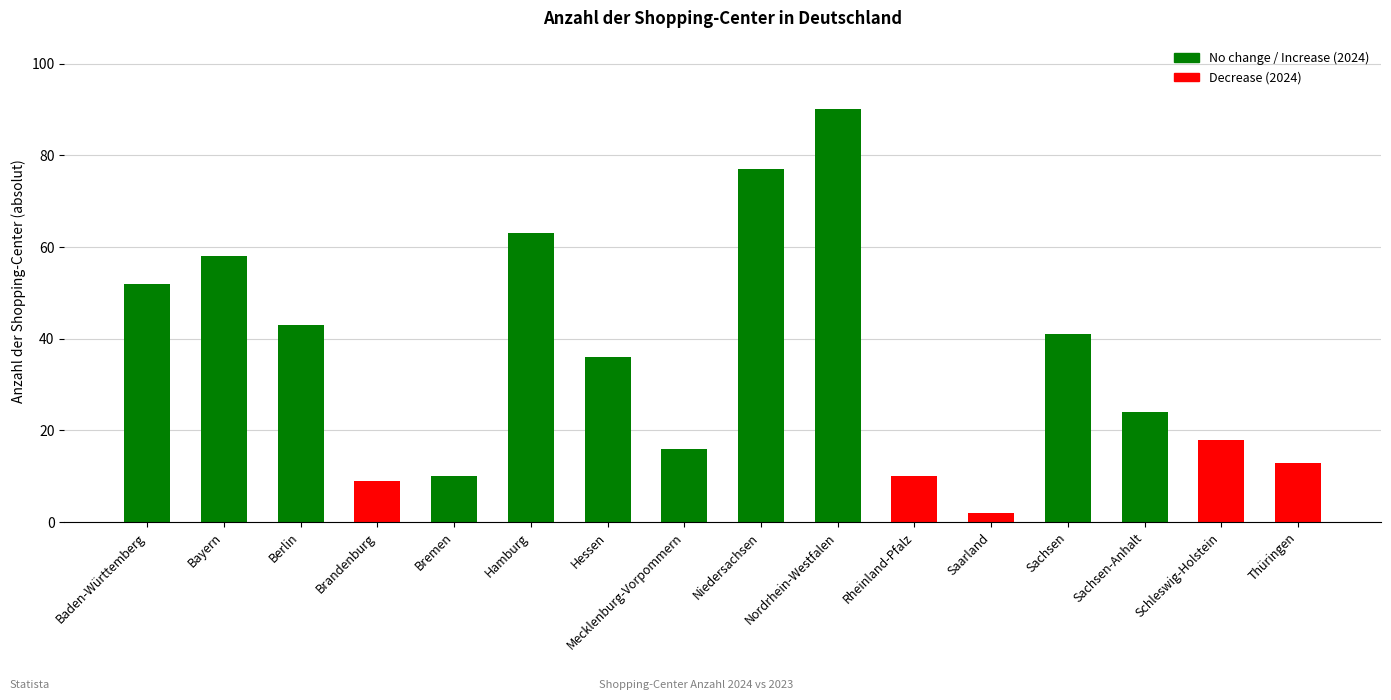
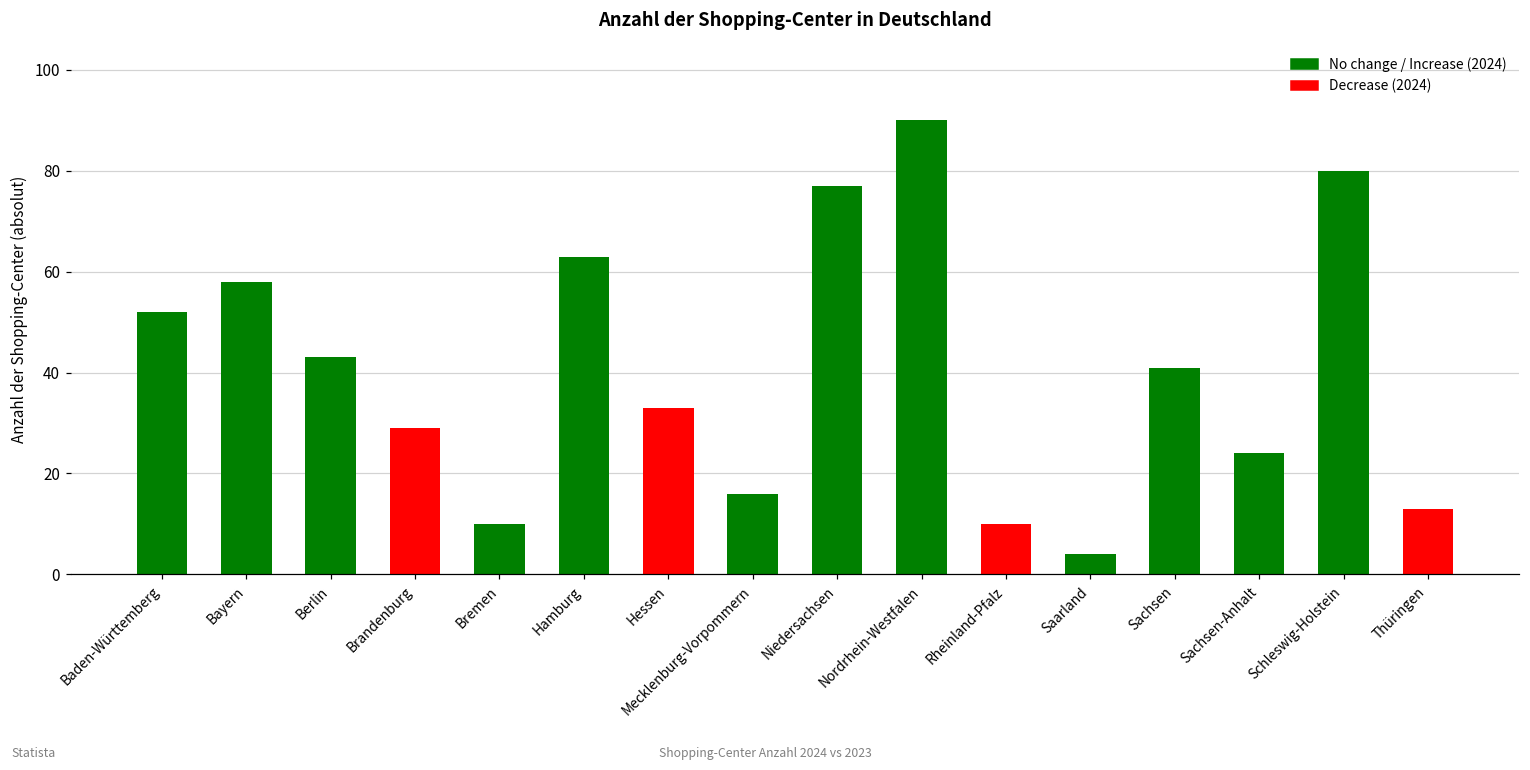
Brandenburg: 9 -> 29
Hessen: 36 -> 33
Saarland: 2 -> 4
Schleswig-Holstein: 18 -> 80
